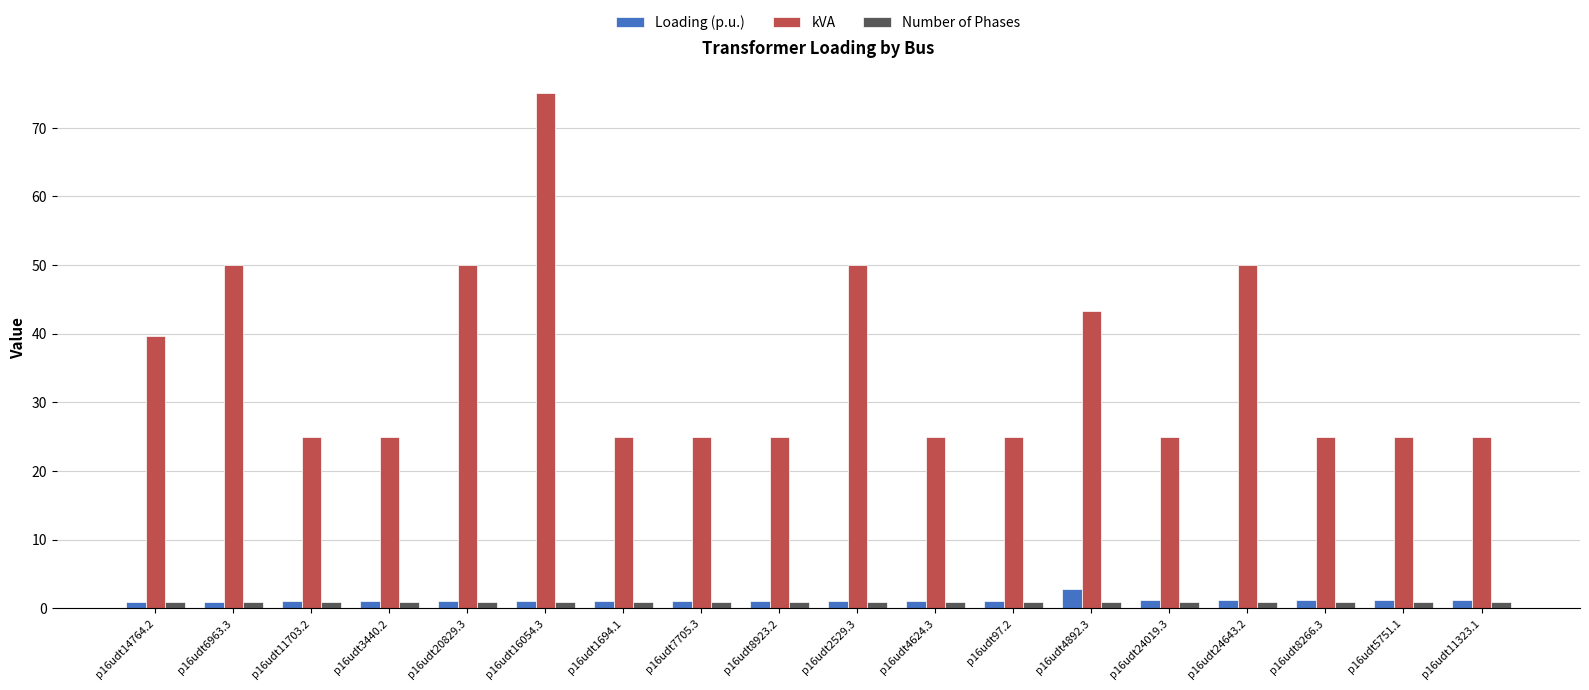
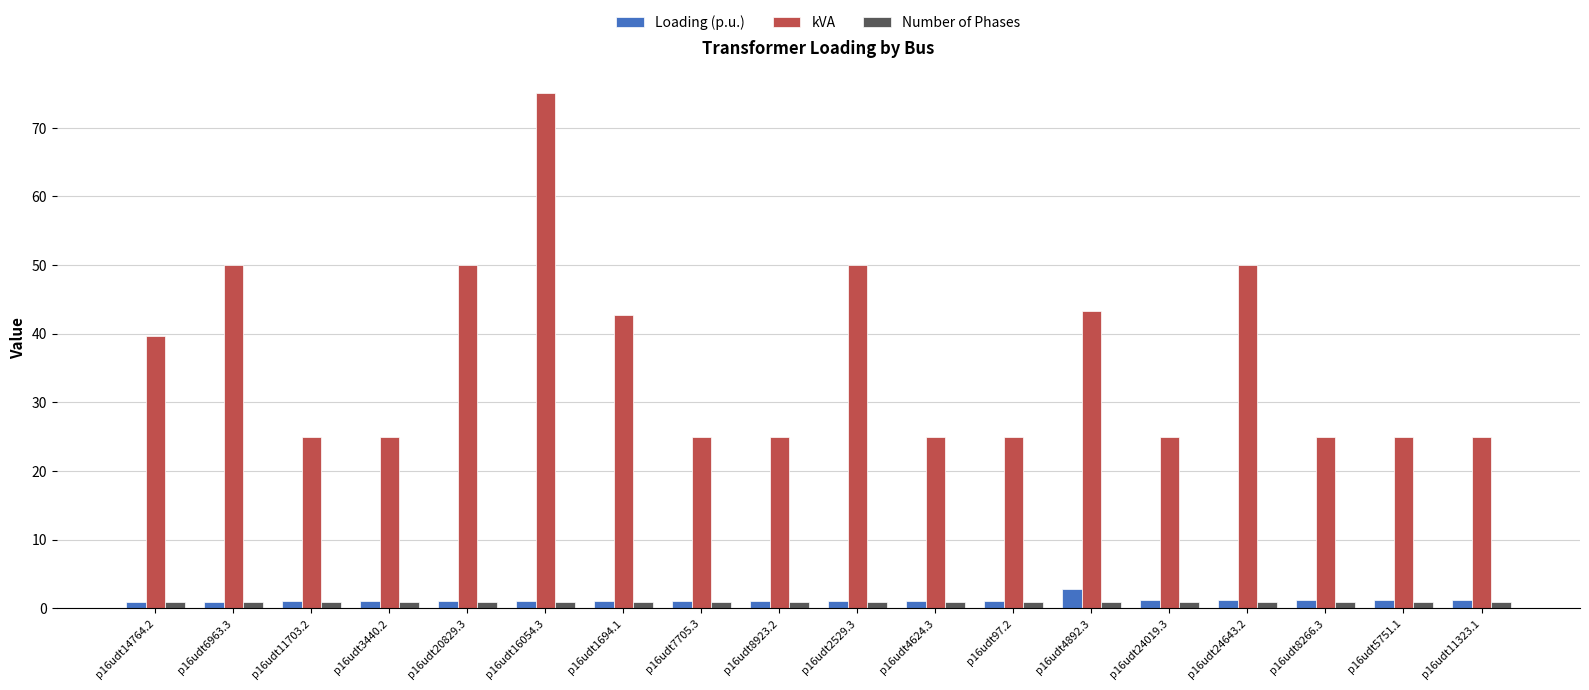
kVA, p16udt1694.1: 25 -> 43
